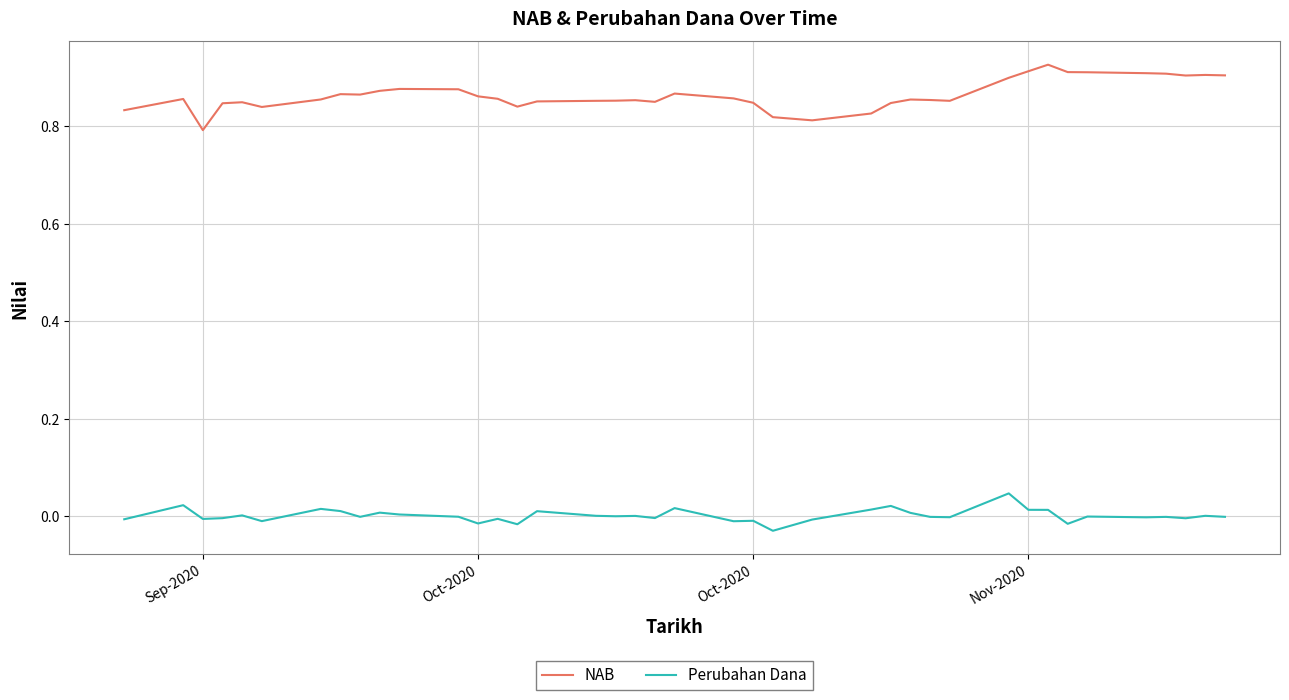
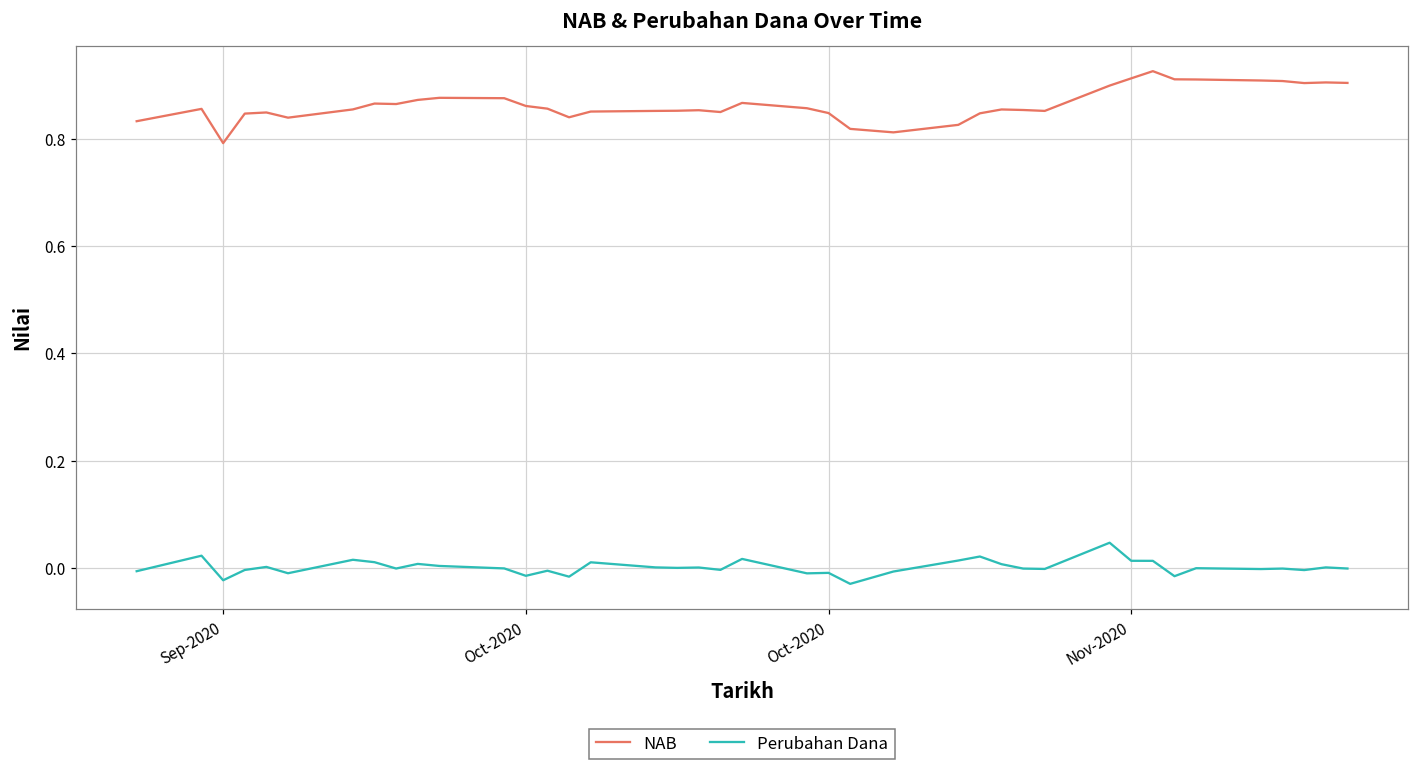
Perubahan Dana, Sep-2020: -0.01 -> -0.02
